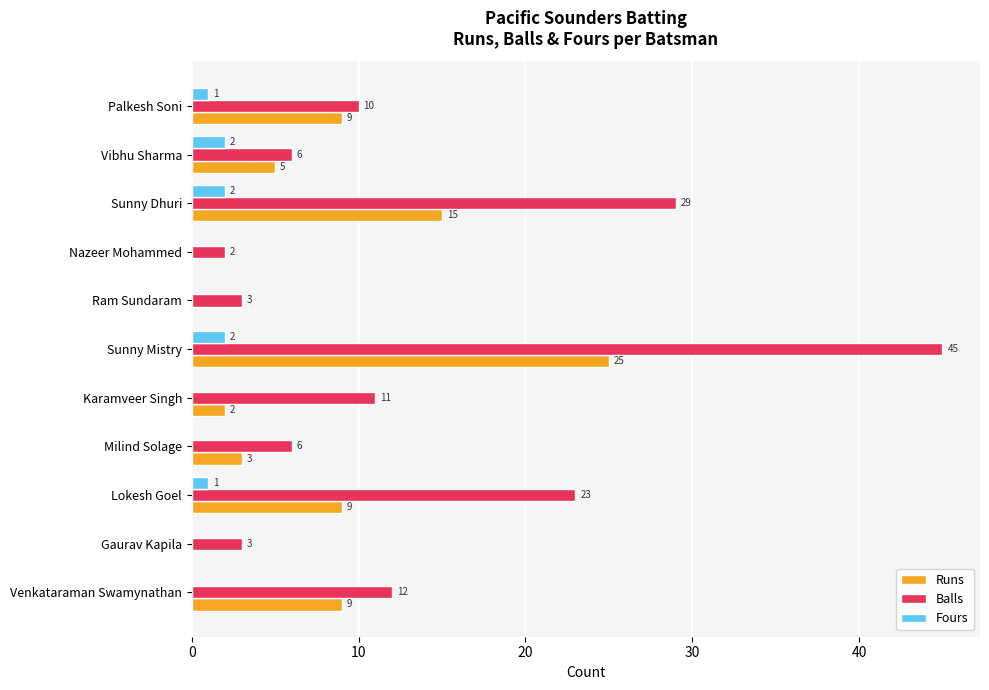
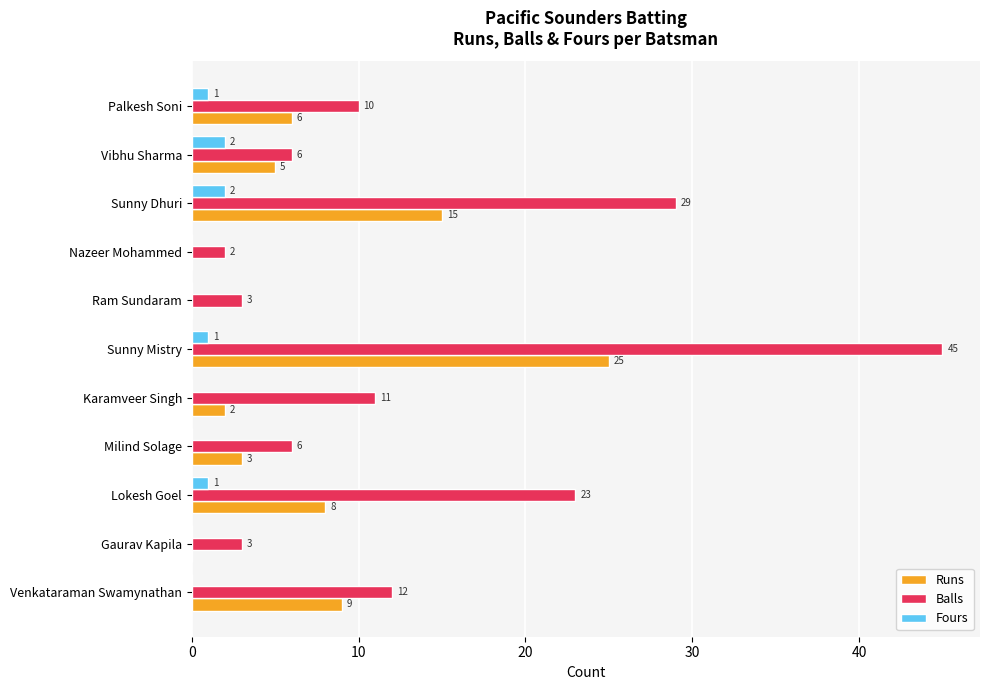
Runs, Palkesh Soni: 9 -> 6
Fours, Sunny Mistry: 2 -> 1
Runs, Lokesh Goel: 9 -> 8
